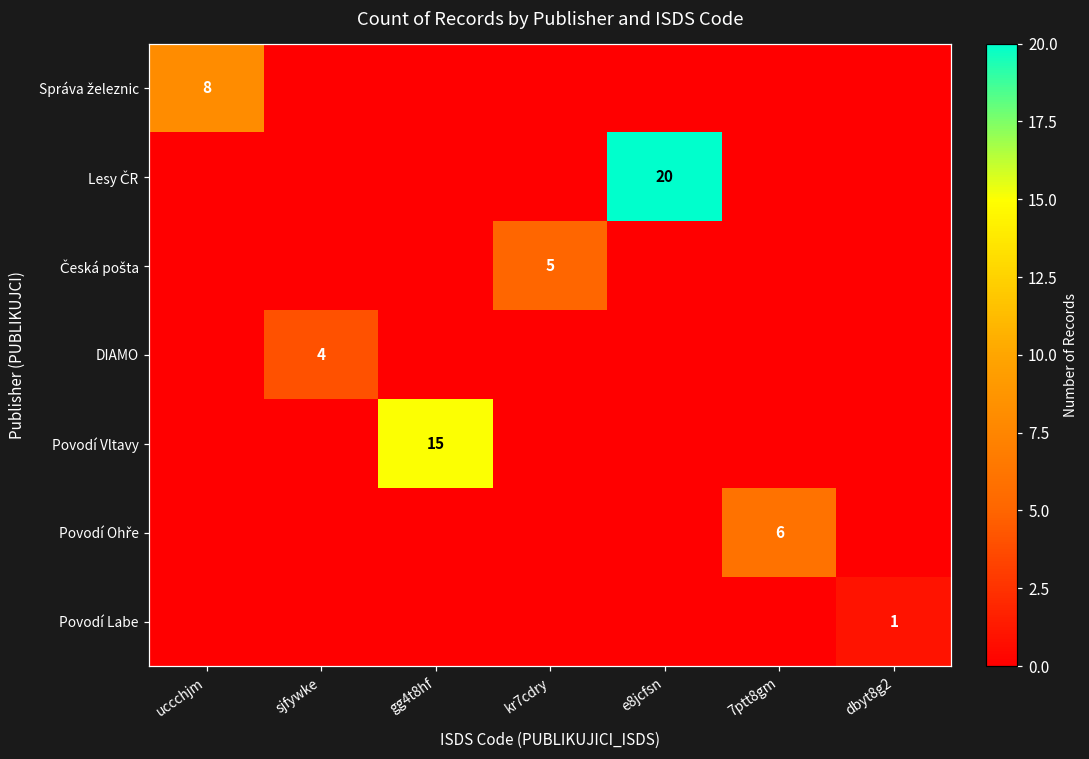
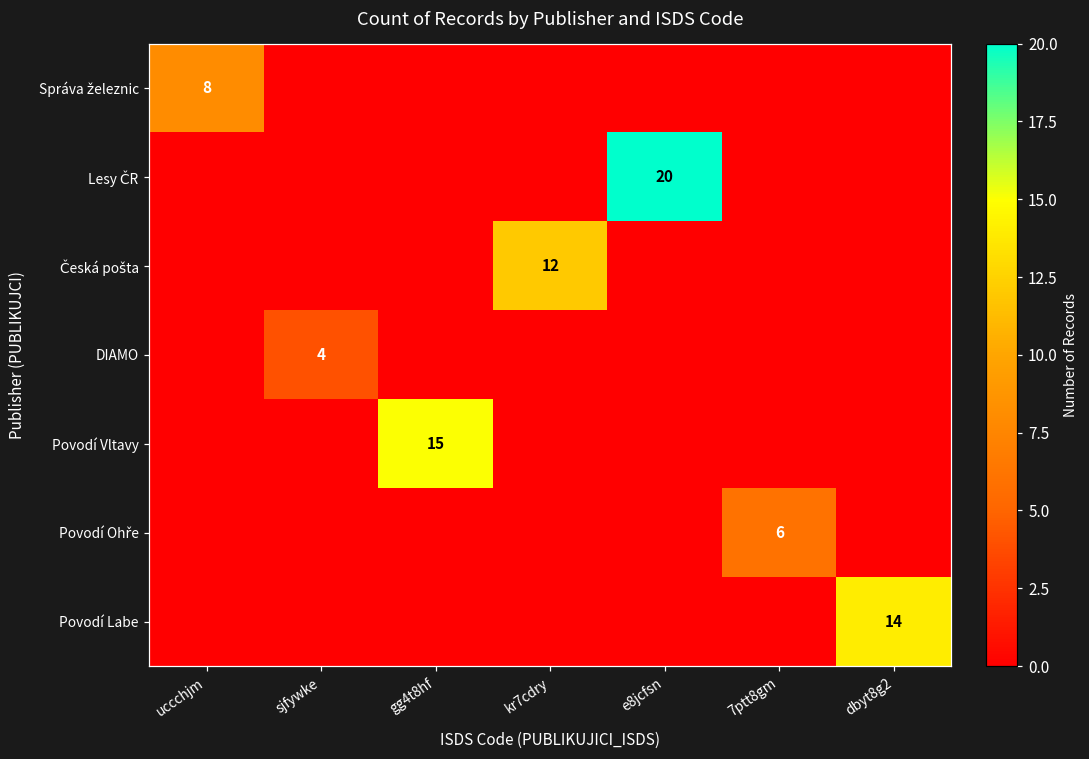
Česká pošta, kr7cdry: 5 -> 12
Povodí Labe, dbyt8g2: 1 -> 14
